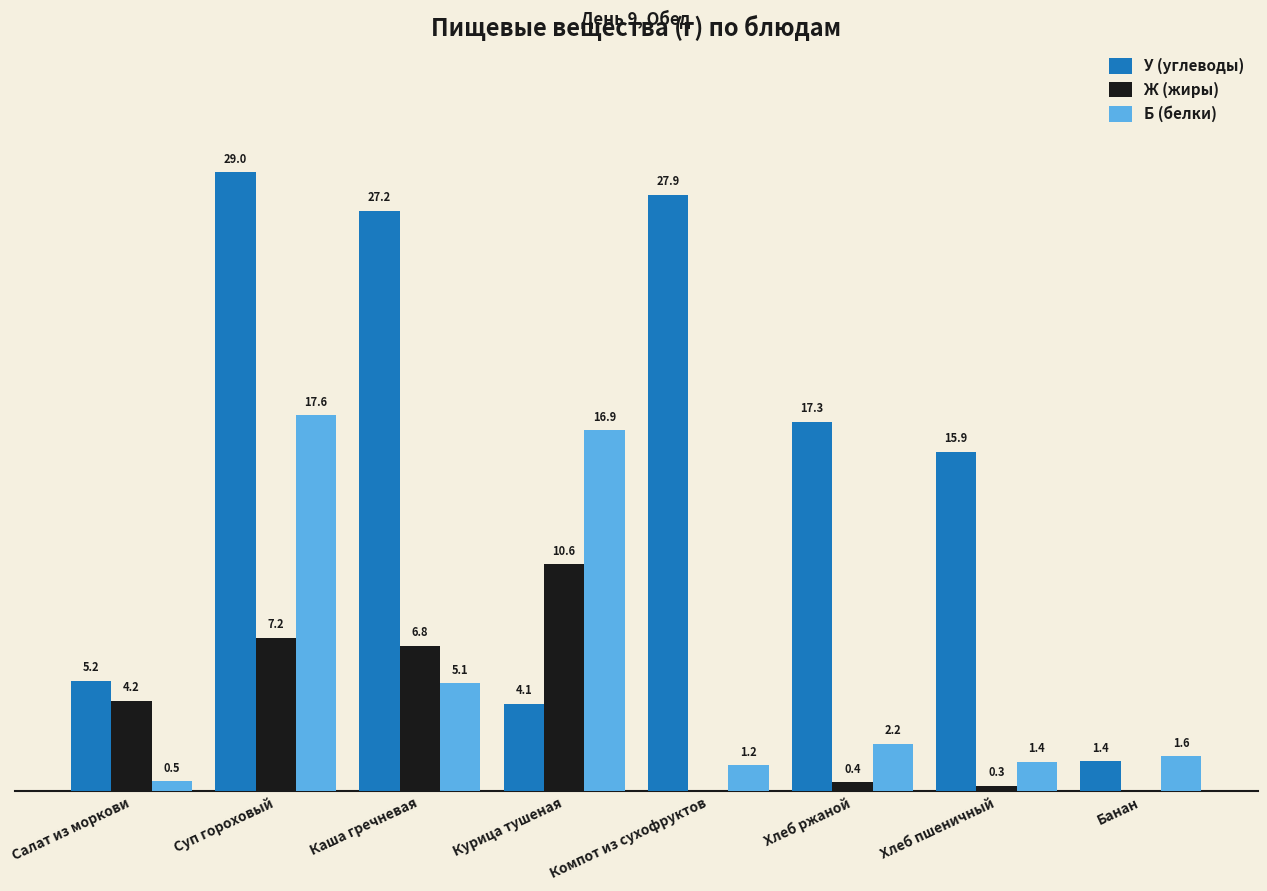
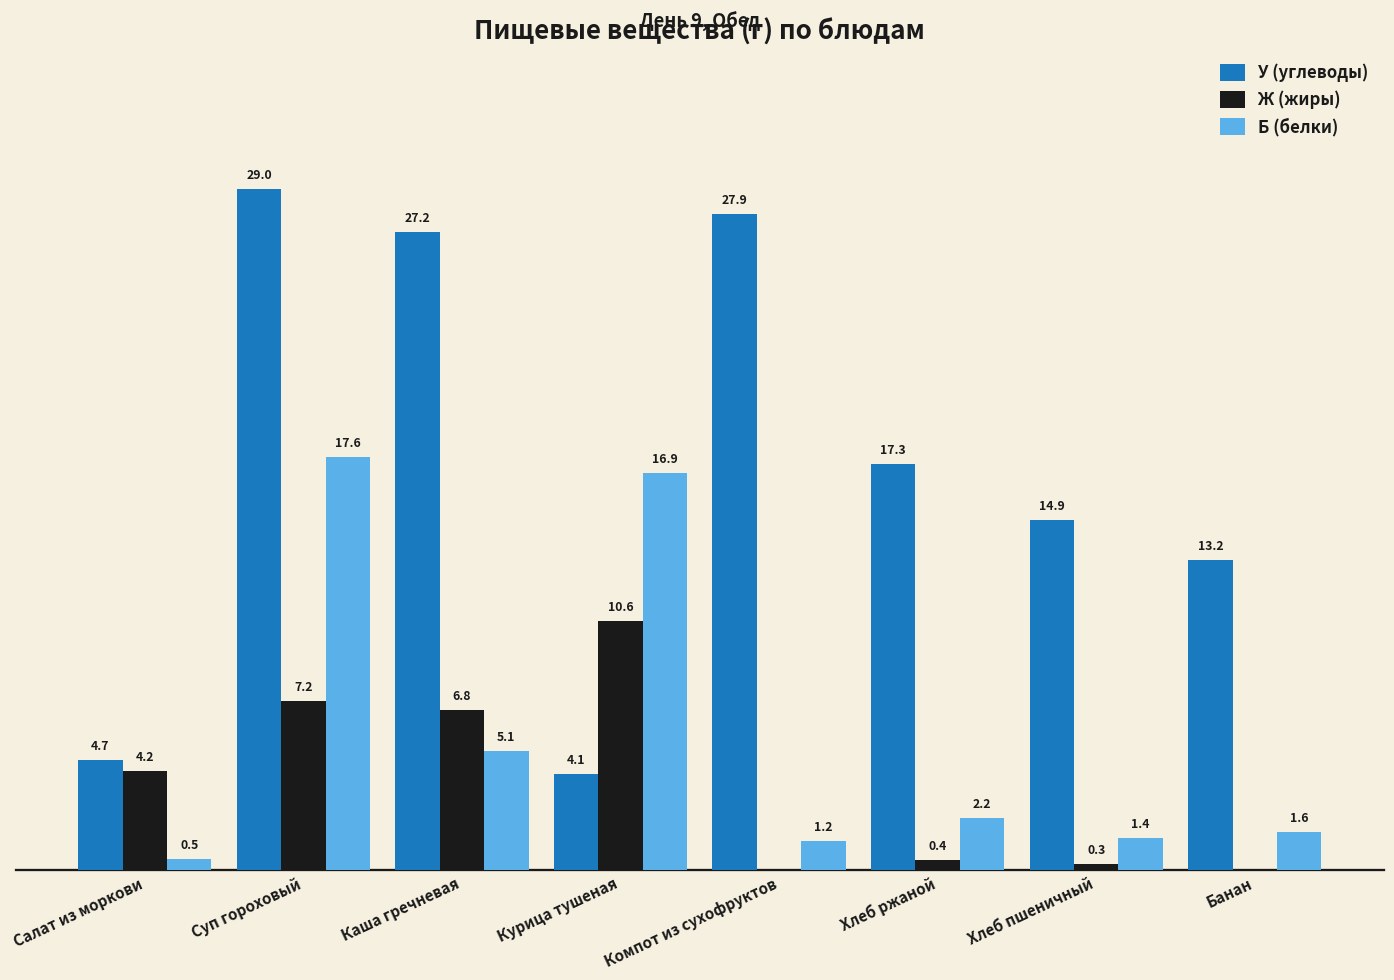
У (углеводы), Салат из моркови: 5.2 -> 4.7
У (углеводы), Хлеб пшеничный: 15.9 -> 14.9
У (углеводы), Банан: 1.4 -> 13.2
